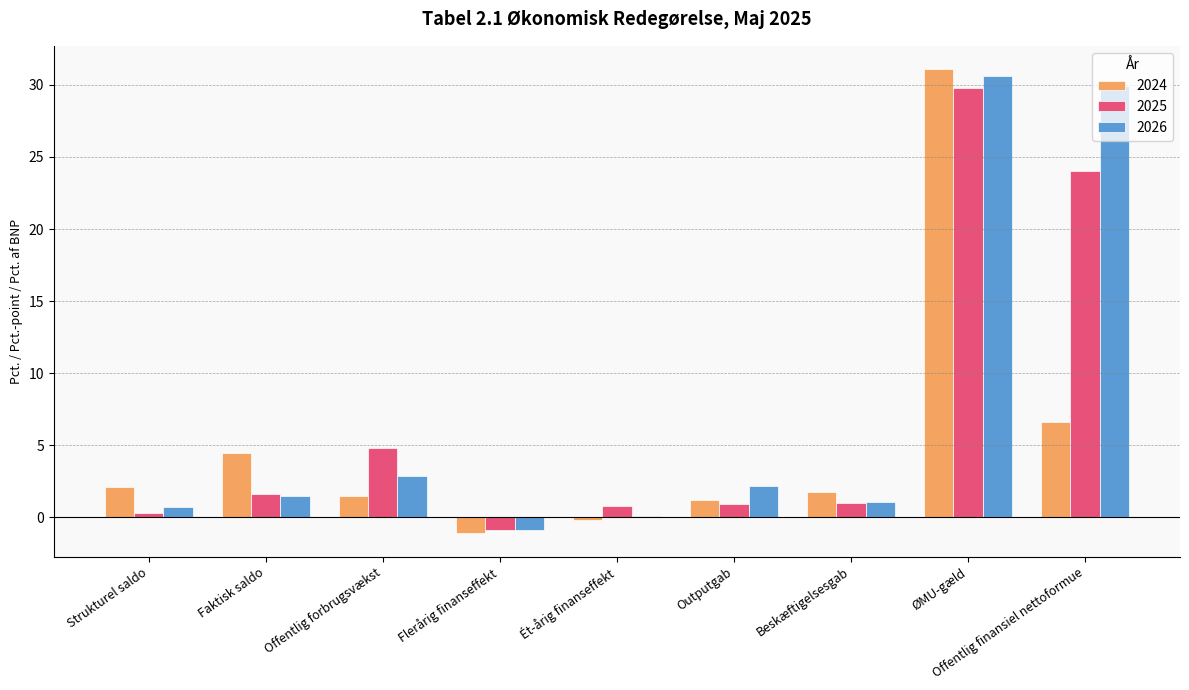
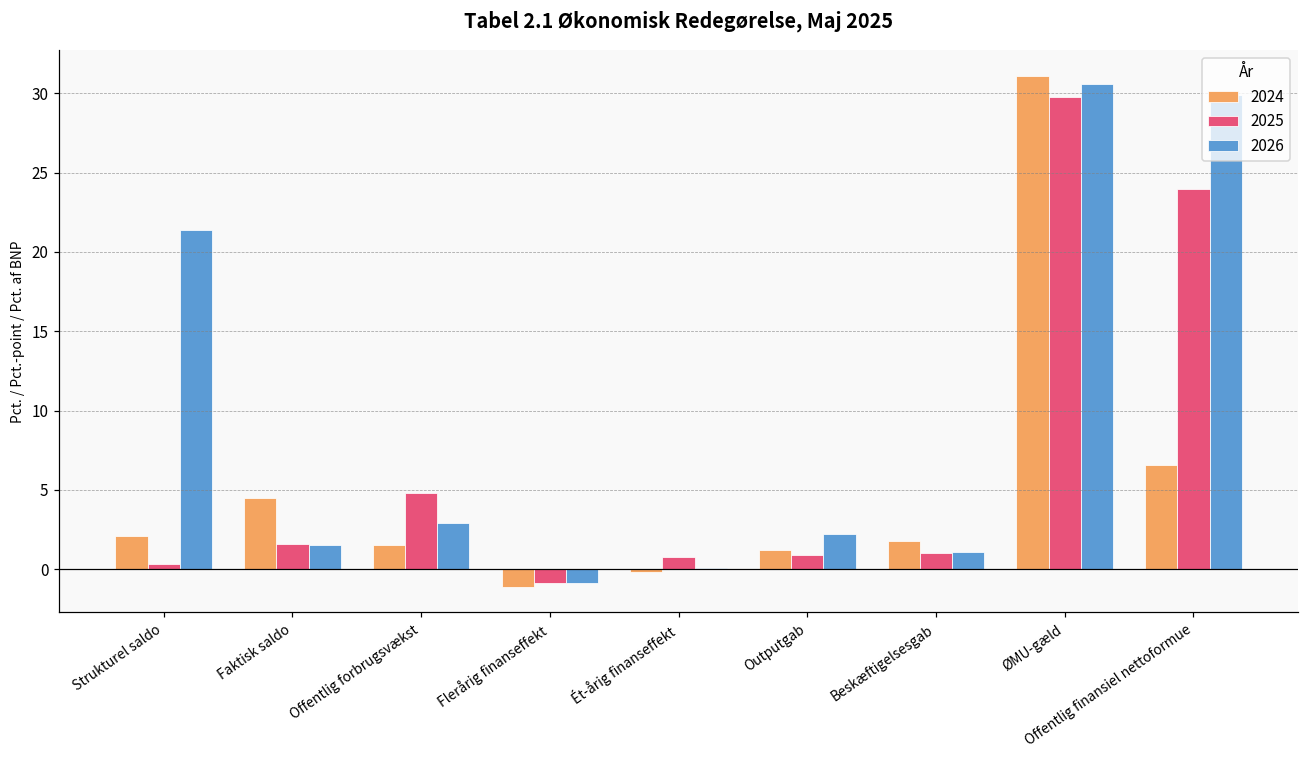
2026, Strukturel saldo: 0.7 -> 21.4
